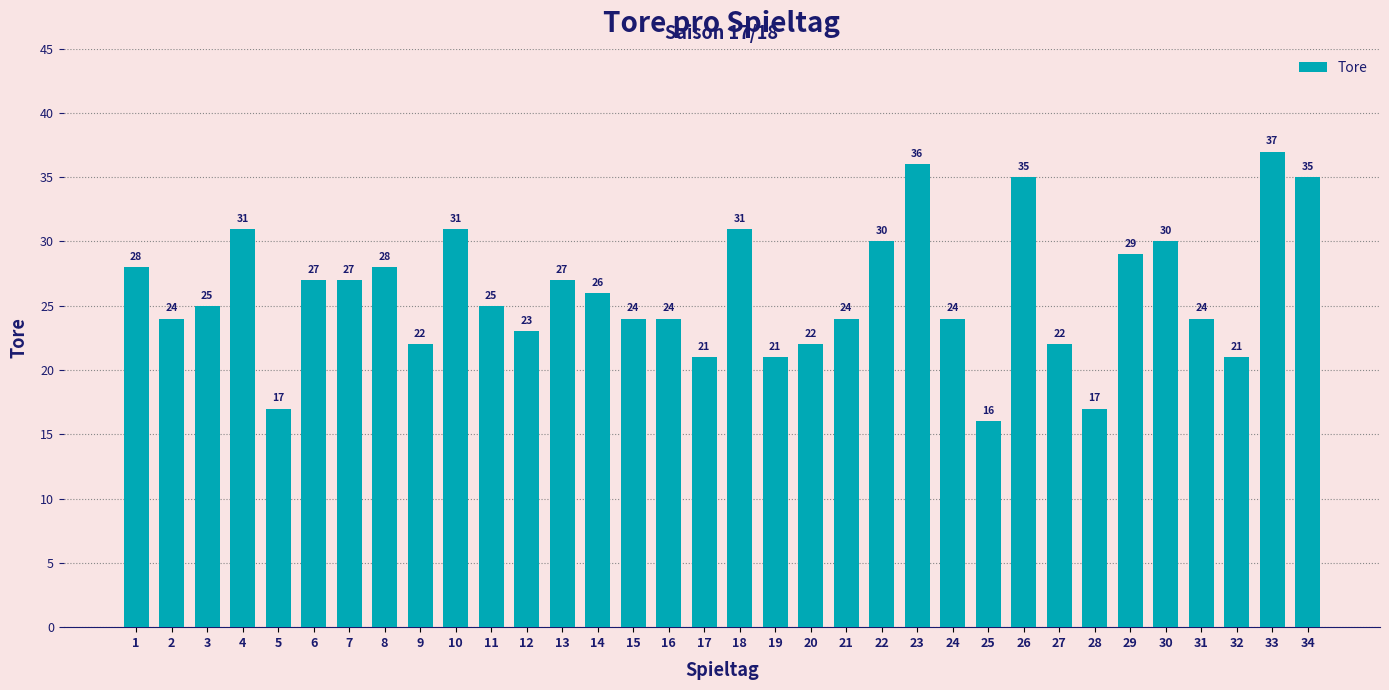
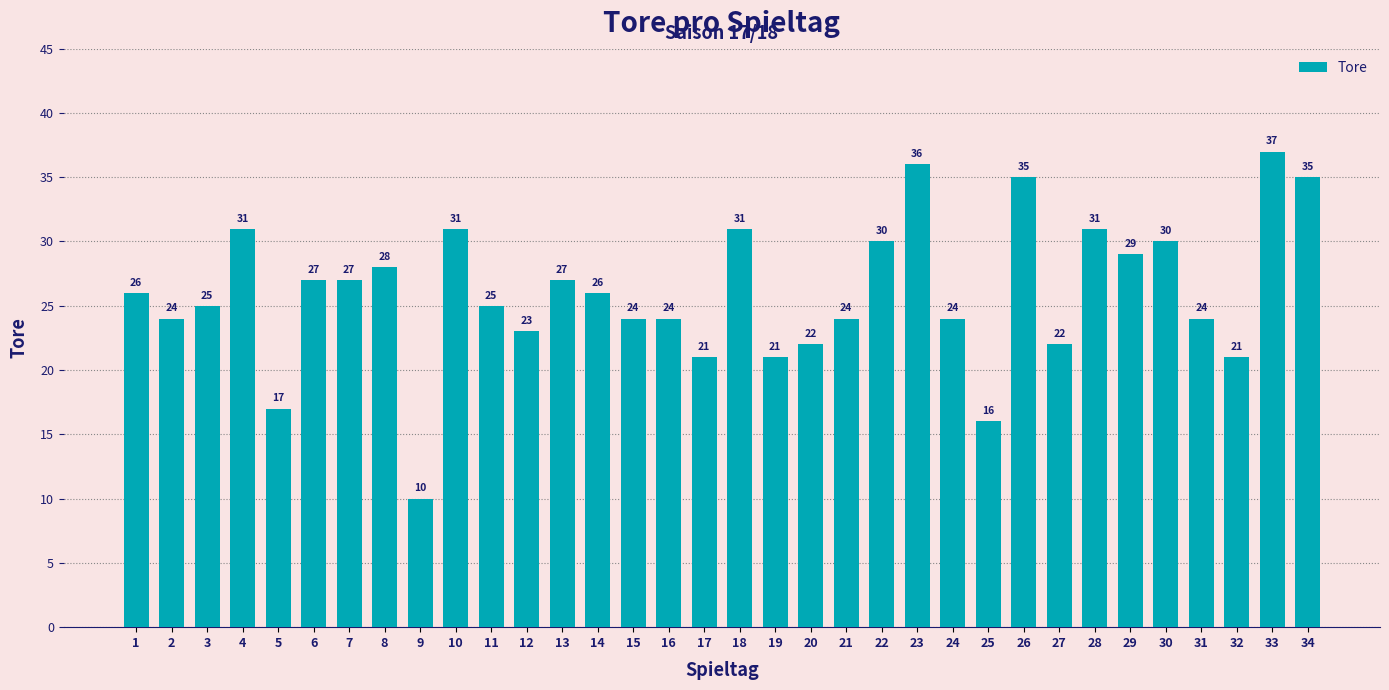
1: 28 -> 26
9: 22 -> 10
28: 17 -> 31
